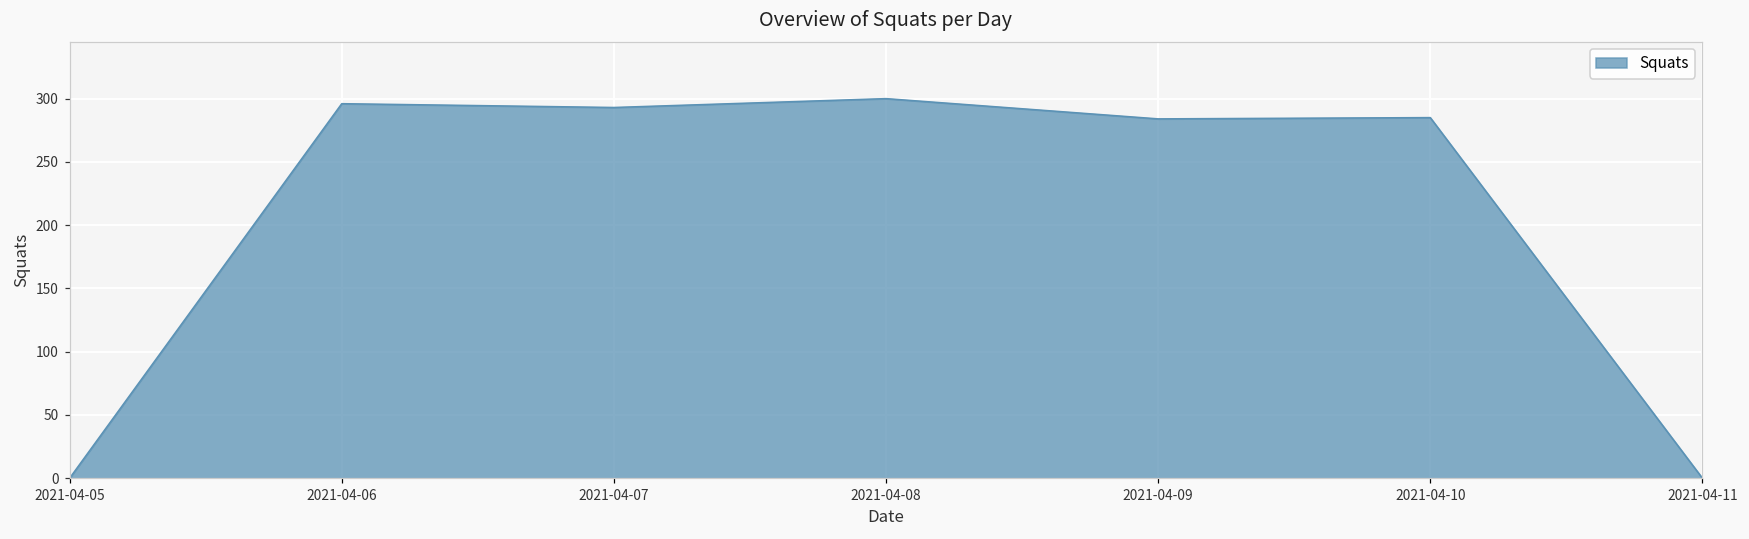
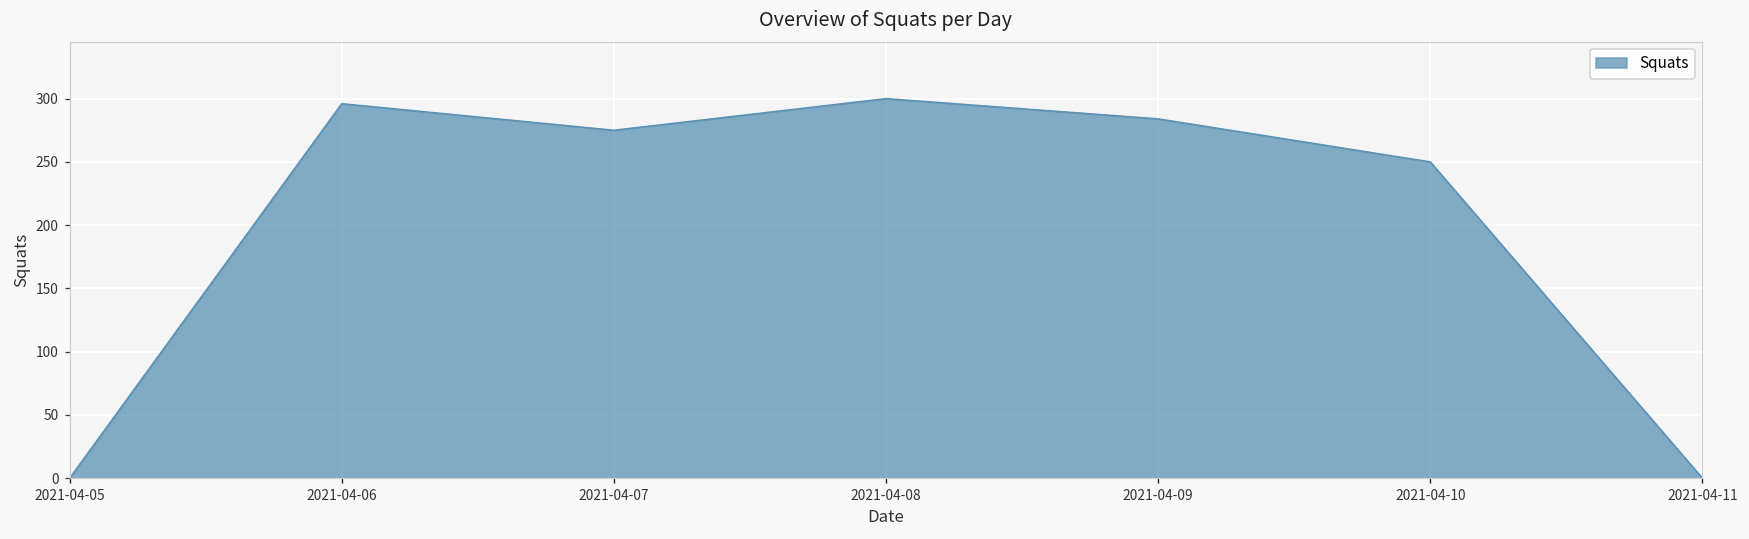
2021-04-07: 293 -> 275
2021-04-10: 285 -> 250
